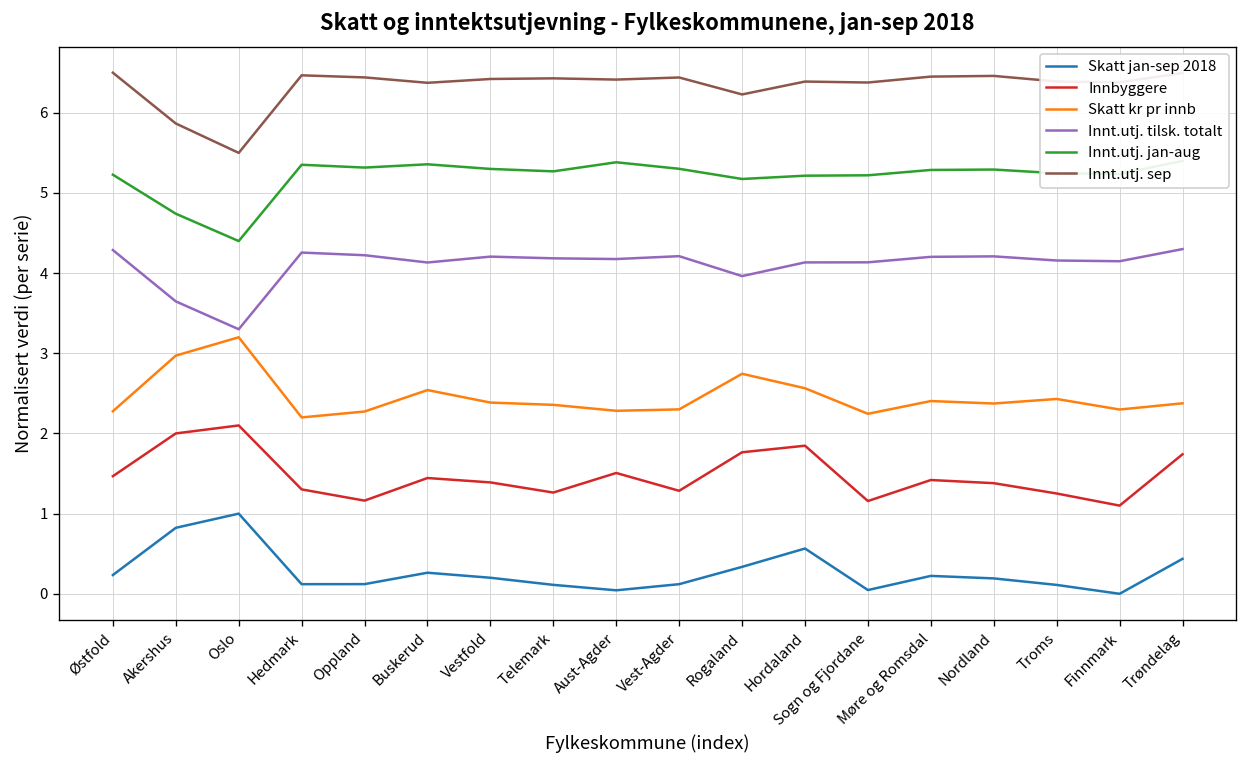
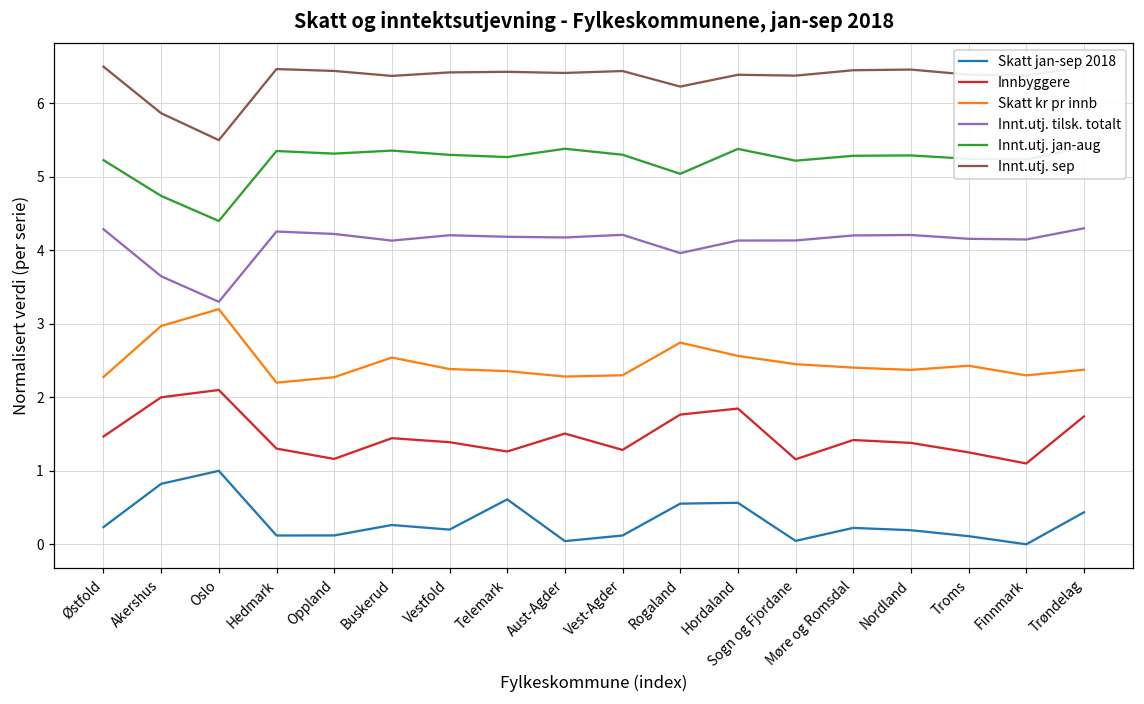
Skatt jan-sep 2018, Telemark: 0.1 -> 0.6
Skatt jan-sep 2018, Rogaland: 0.3 -> 0.6
Innt.utj. jan-aug, Rogaland: 5.2 -> 5.0
Innt.utj. jan-aug, Hordaland: 5.2 -> 5.4
Skatt kr pr innb, Sogn og Fjordane: 2.2 -> 2.5
